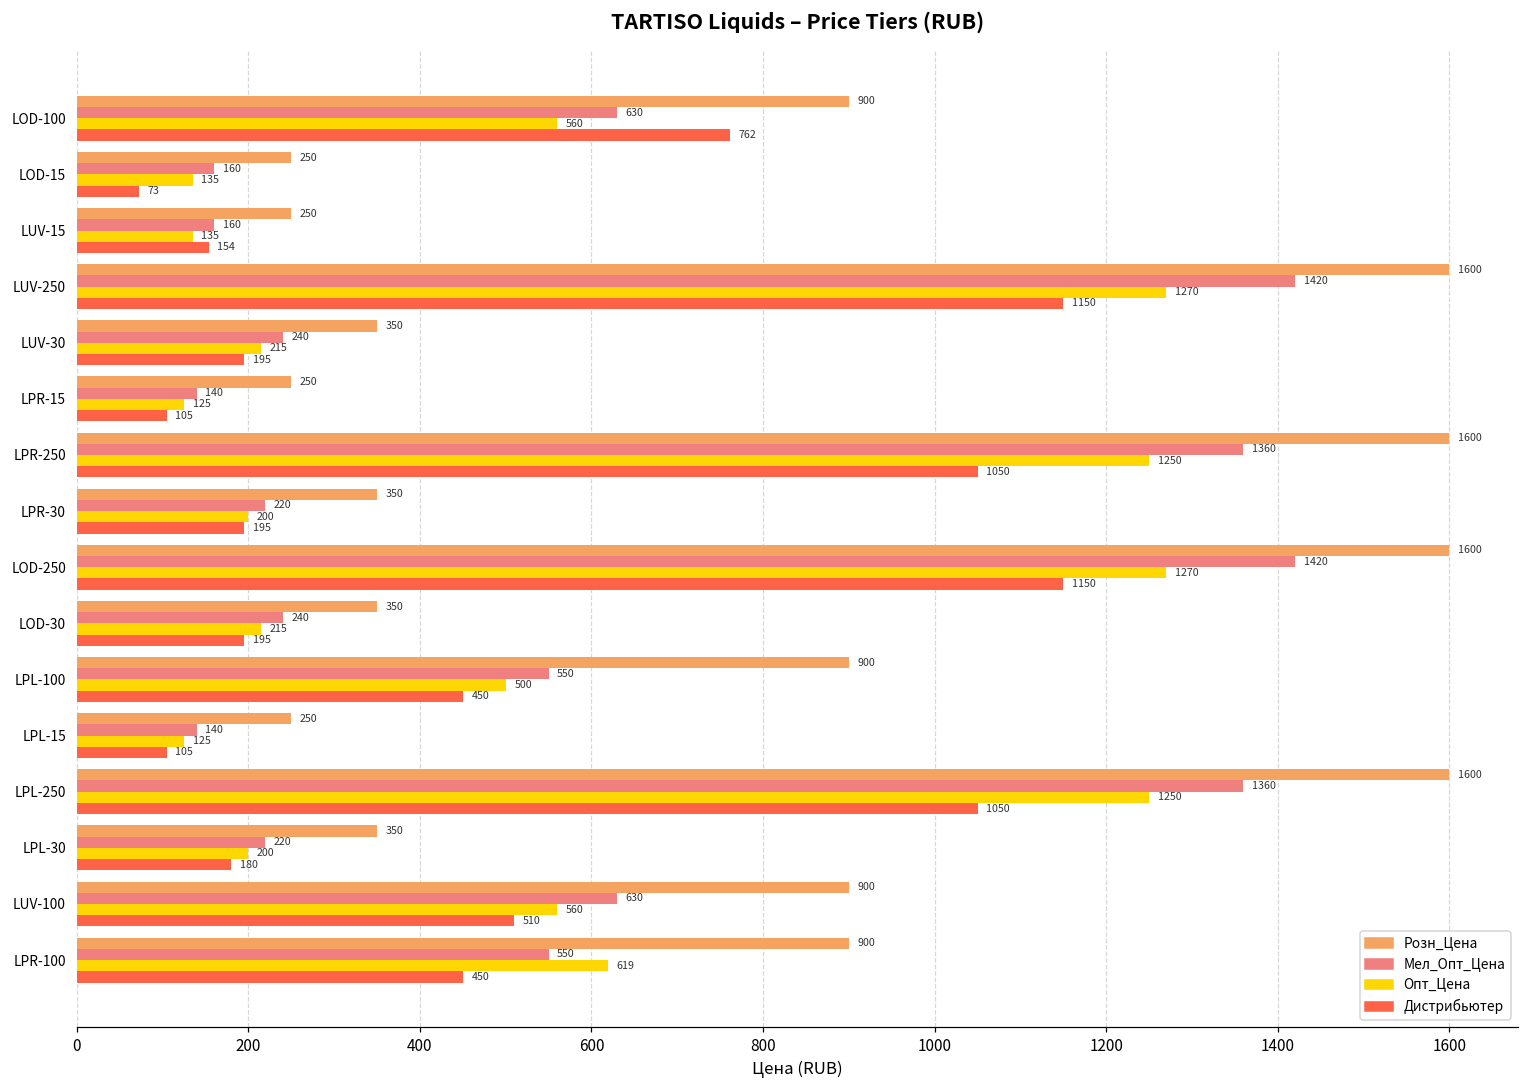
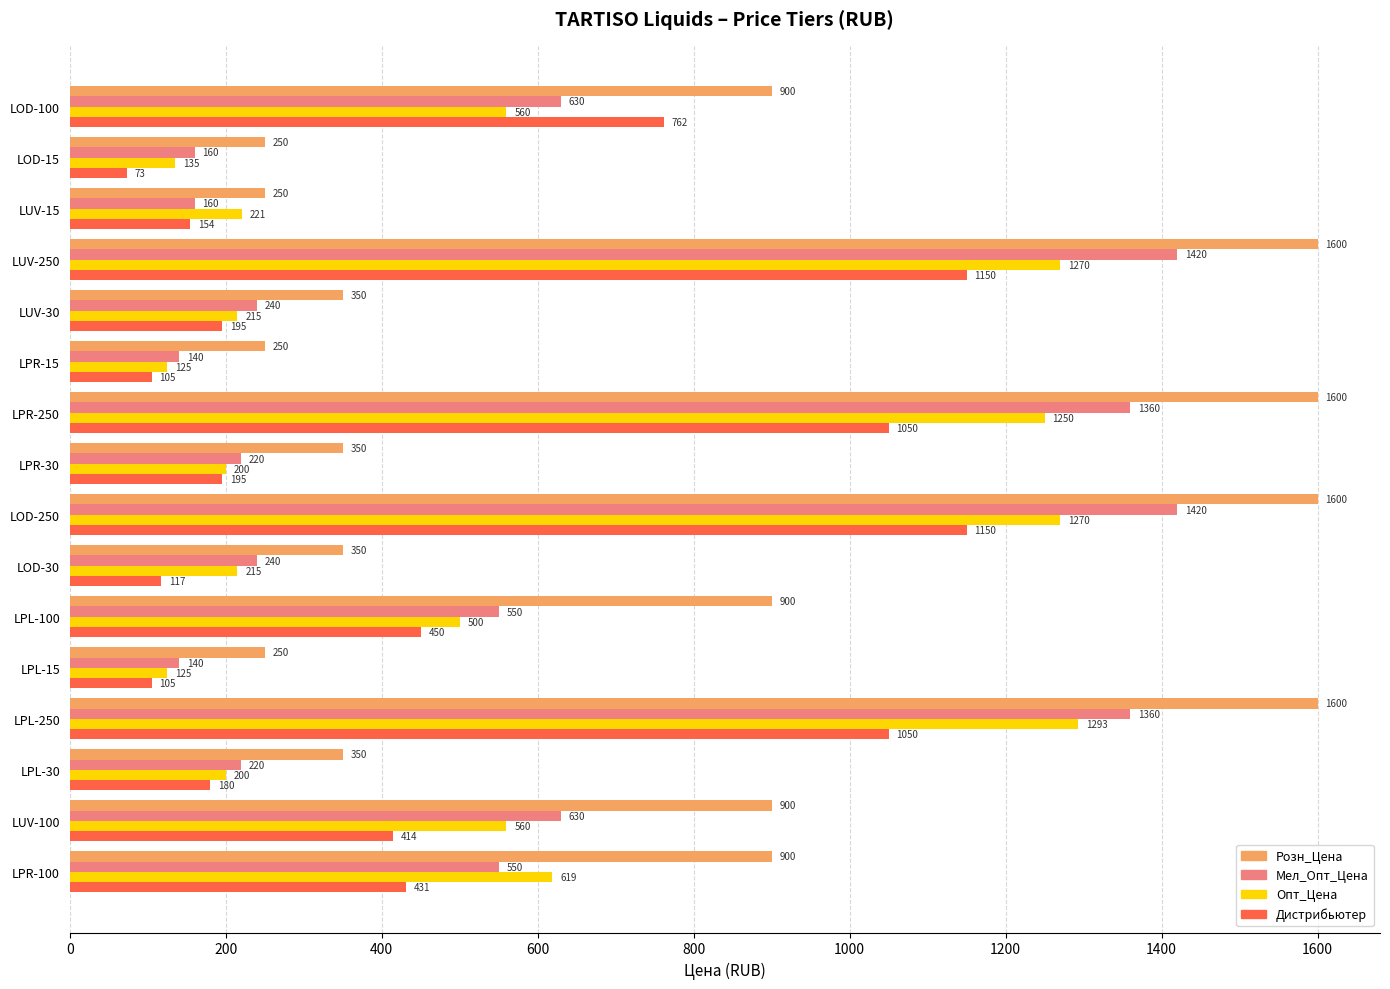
Опт_Цена, LUV-15: 135 -> 221
Дистрибьютер, LOD-30: 195 -> 117
Опт_Цена, LPL-250: 1250 -> 1293
Дистрибьютер, LUV-100: 510 -> 414
Дистрибьютер, LPR-100: 450 -> 431
